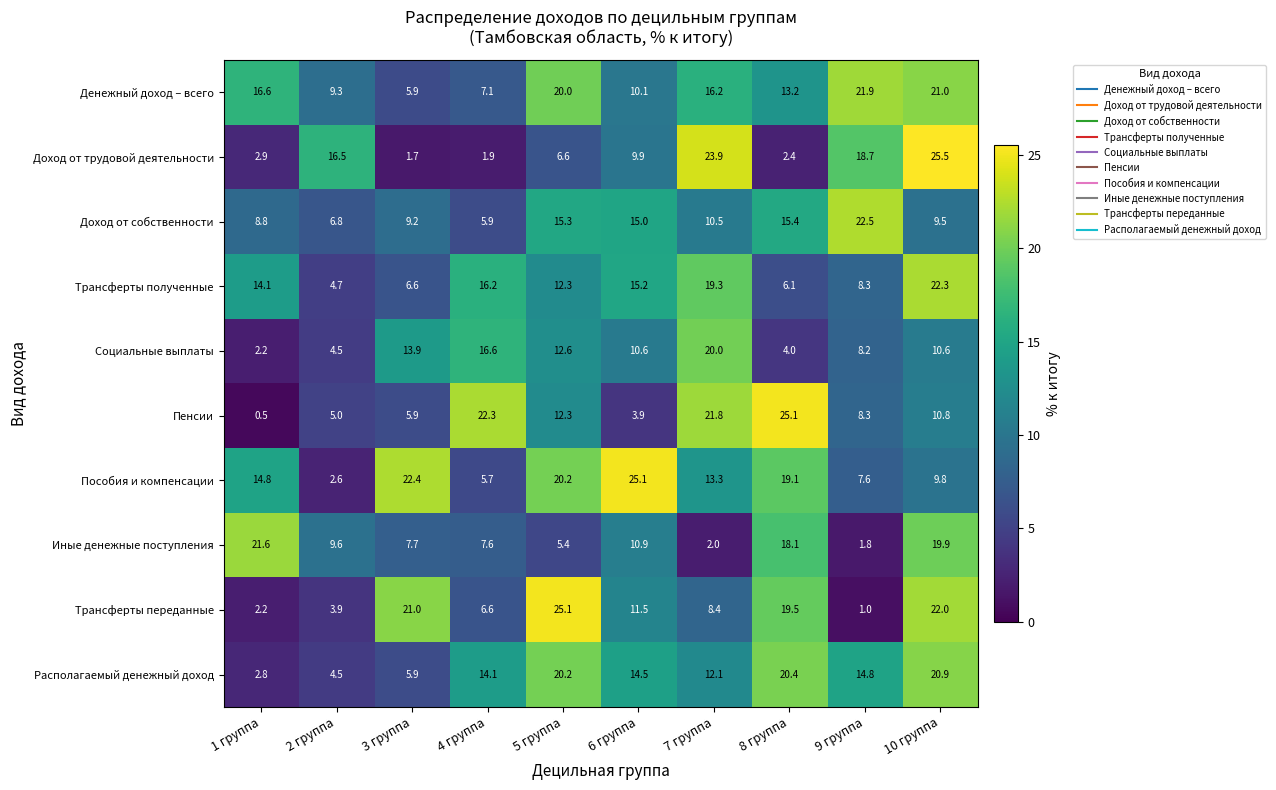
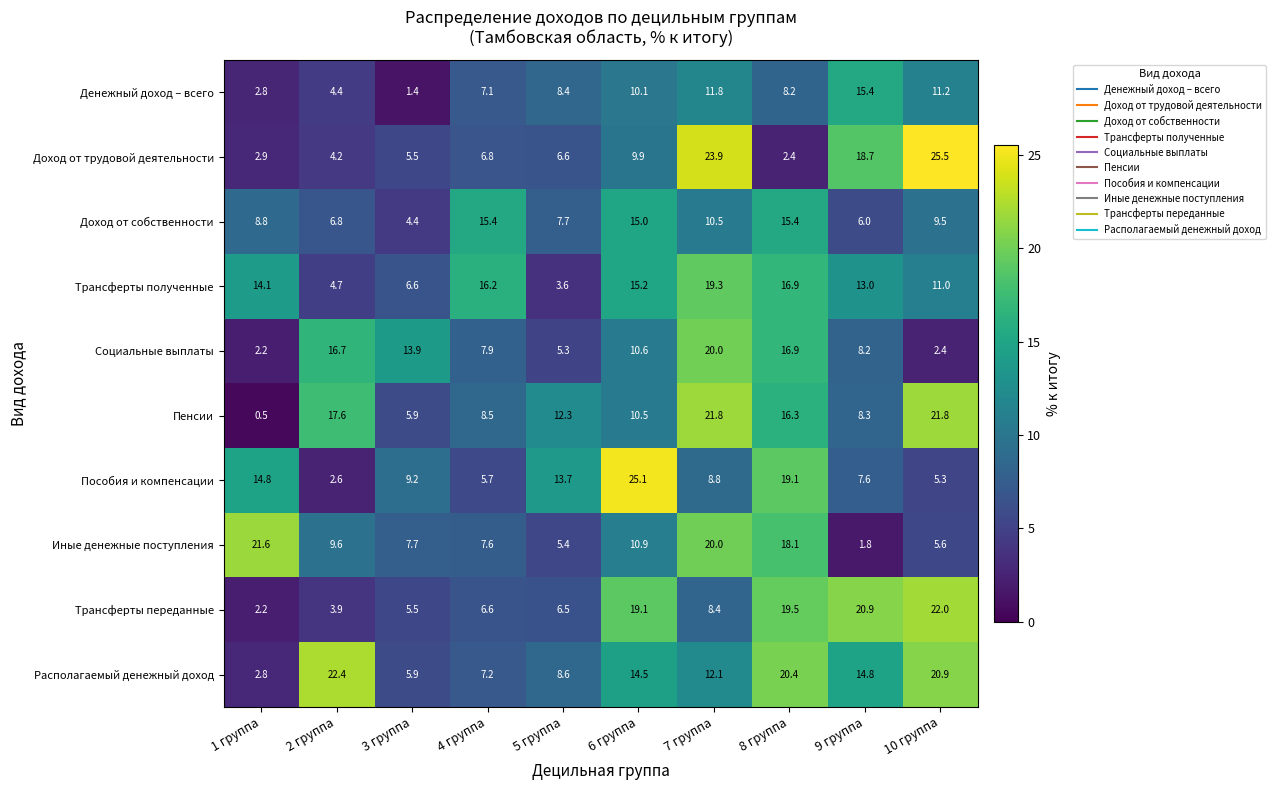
Денежный доход – всего, 1 группа: 16.6 -> 2.8
Денежный доход – всего, 2 группа: 9.3 -> 4.4
Денежный доход – всего, 3 группа: 5.9 -> 1.4
Денежный доход – всего, 5 группа: 20.0 -> 8.4
Денежный доход – всего, 7 группа: 16.2 -> 11.8
Денежный доход – всего, 8 группа: 13.2 -> 8.2
Денежный доход – всего, 9 группа: 21.9 -> 15.4
Денежный доход – всего, 10 группа: 21.0 -> 11.2
Доход от трудовой деятельности, 2 группа: 16.5 -> 4.2
Доход от трудовой деятельности, 3 группа: 1.7 -> 5.5
Доход от трудовой деятельности, 4 группа: 1.9 -> 6.8
Доход от собственности, 3 группа: 9.2 -> 4.4
Доход от собственности, 4 группа: 5.9 -> 15.4
Доход от собственности, 5 группа: 15.3 -> 7.7
Доход от собственности, 9 группа: 22.5 -> 6.0
Трансферты полученные, 5 группа: 12.3 -> 3.6
Трансферты полученные, 8 группа: 6.1 -> 16.9
Трансферты полученные, 9 группа: 8.3 -> 13.0
Трансферты полученные, 10 группа: 22.3 -> 11.0
Социальные выплаты, 2 группа: 4.5 -> 16.7
Социальные выплаты, 4 группа: 16.6 -> 7.9
Социальные выплаты, 5 группа: 12.6 -> 5.3
Социальные выплаты, 8 группа: 4.0 -> 16.9
Социальные выплаты, 10 группа: 10.6 -> 2.4
Пенсии, 2 группа: 5.0 -> 17.6
Пенсии, 4 группа: 22.3 -> 8.5
Пенсии, 6 группа: 3.9 -> 10.5
Пенсии, 8 группа: 25.1 -> 16.3
Пенсии, 10 группа: 10.8 -> 21.8
Пособия и компенсации, 3 группа: 22.4 -> 9.2
Пособия и компенсации, 5 группа: 20.2 -> 13.7
Пособия и компенсации, 7 группа: 13.3 -> 8.8
Пособия и компенсации, 10 группа: 9.8 -> 5.3
Иные денежные поступления, 7 группа: 2.0 -> 20.0
Иные денежные поступления, 10 группа: 19.9 -> 5.6
Трансферты переданные, 3 группа: 21.0 -> 5.5
Трансферты переданные, 5 группа: 25.1 -> 6.5
Трансферты переданные, 6 группа: 11.5 -> 19.1
Трансферты переданные, 9 группа: 1.0 -> 20.9
Располагаемый денежный доход, 2 группа: 4.5 -> 22.4
Располагаемый денежный доход, 4 группа: 14.1 -> 7.2
Располагаемый денежный доход, 5 группа: 20.2 -> 8.6
